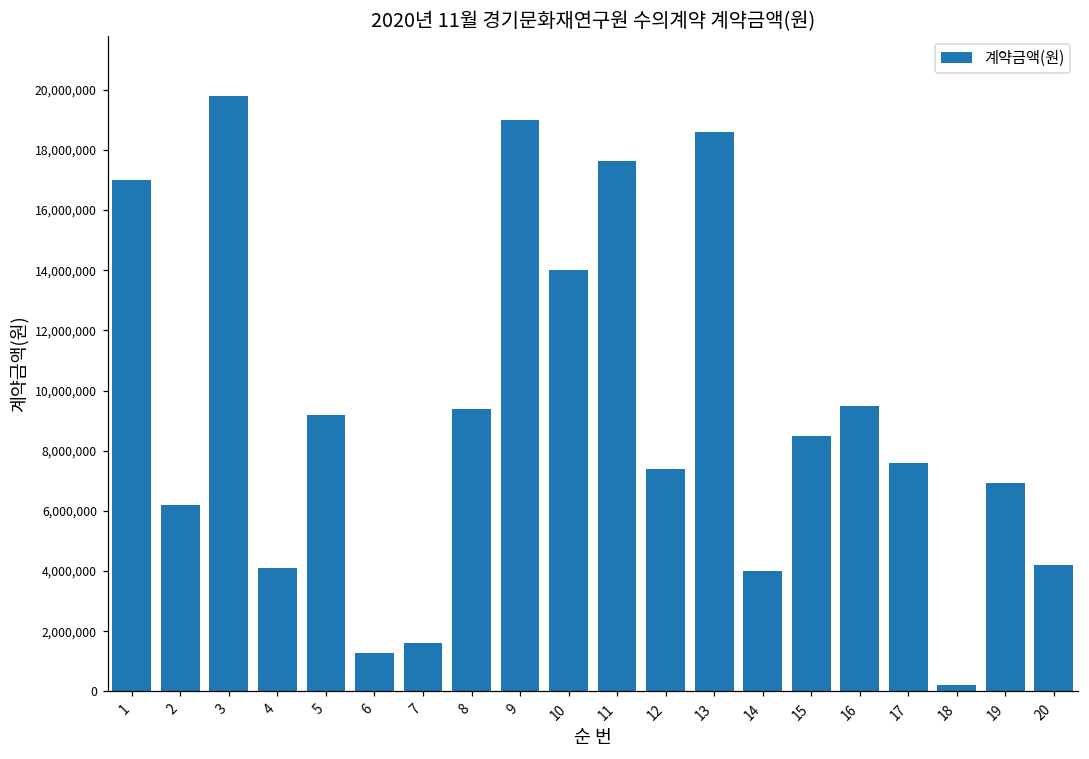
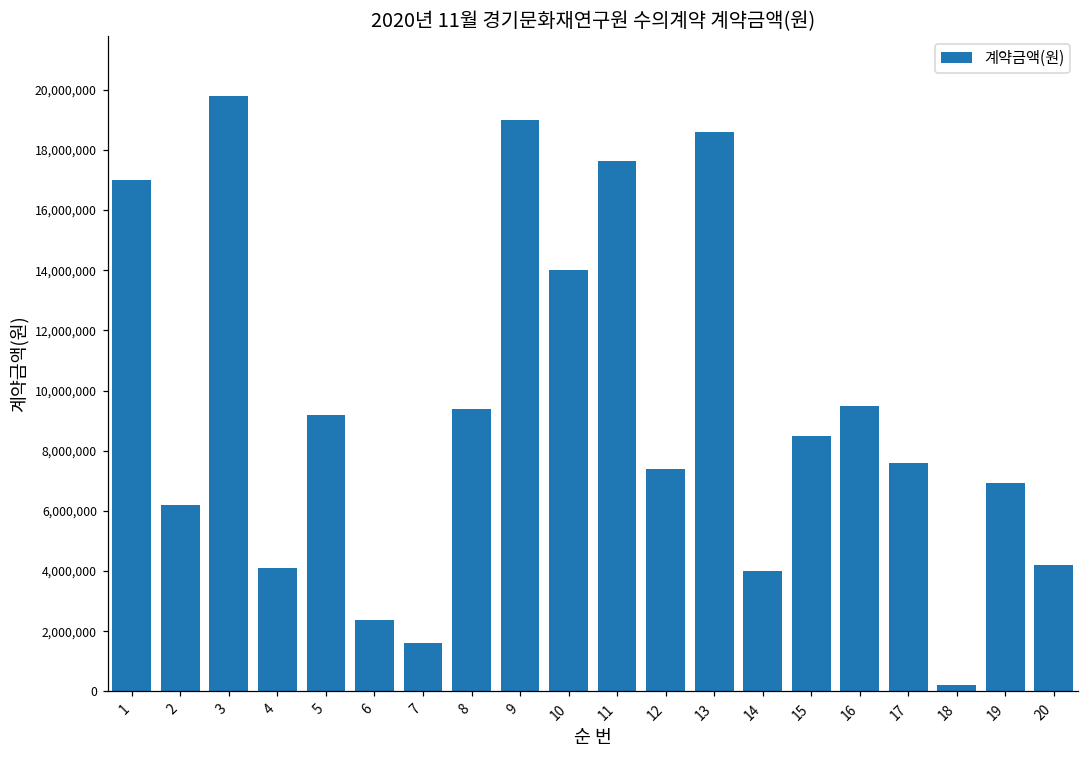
6: 1,300,000 -> 2,400,000
